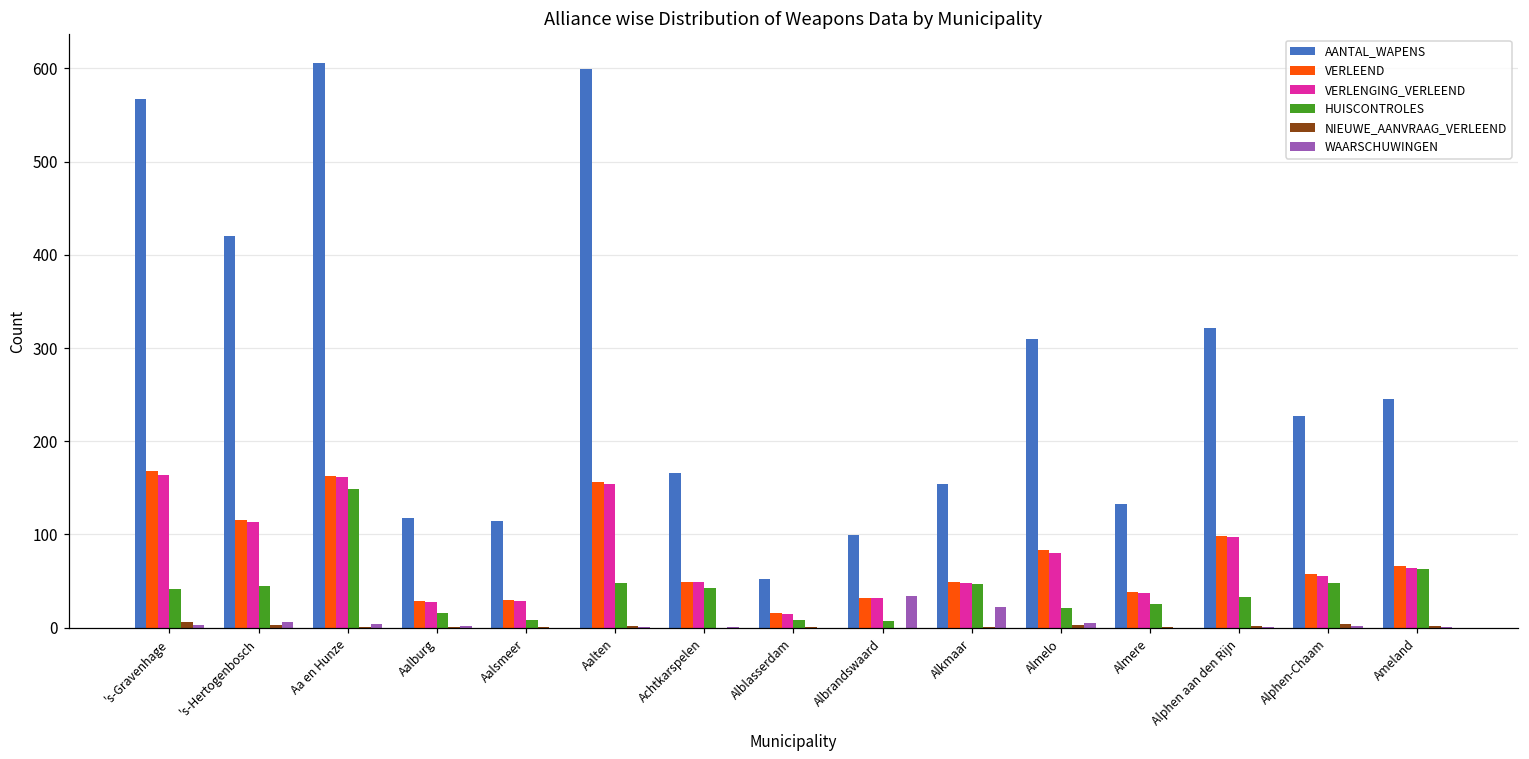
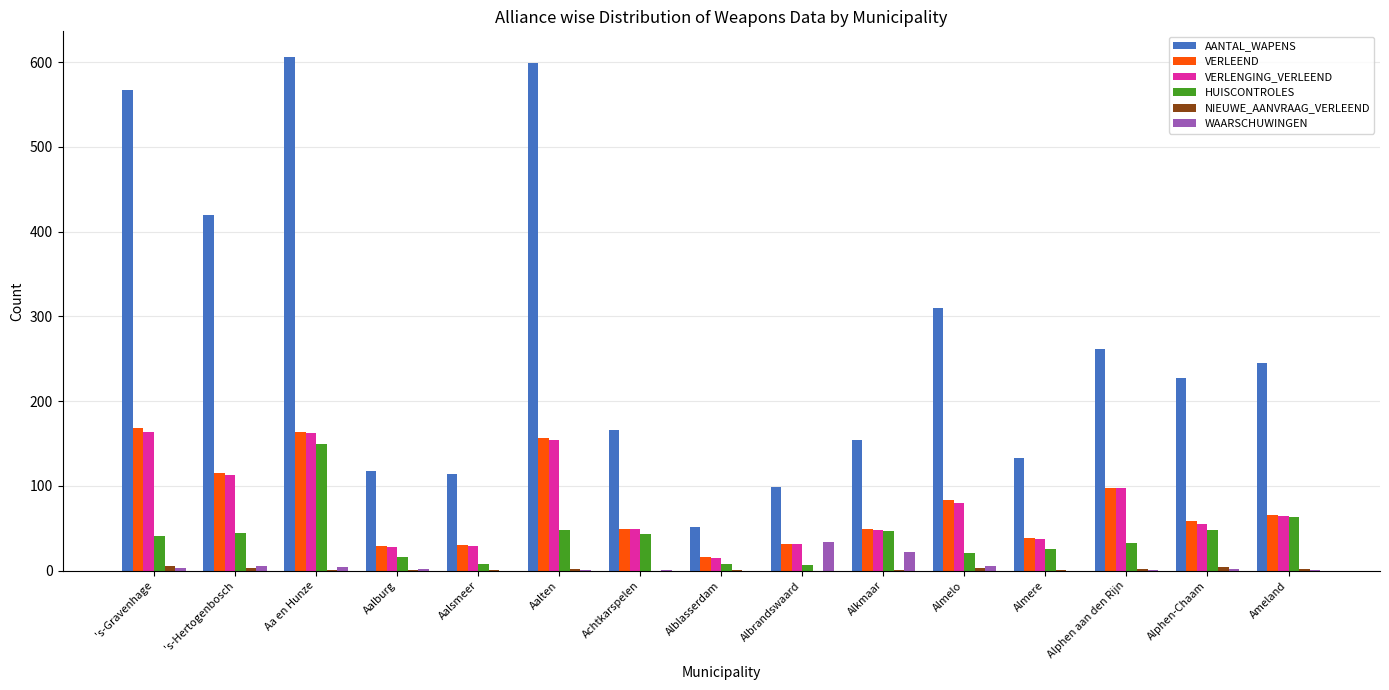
AANTAL_WAPENS, Alphen aan den Rijn: 320 -> 260
